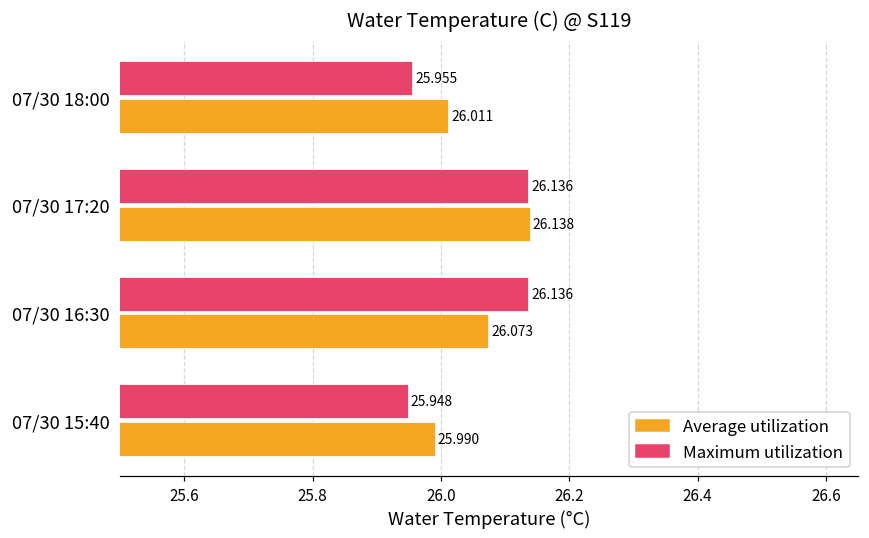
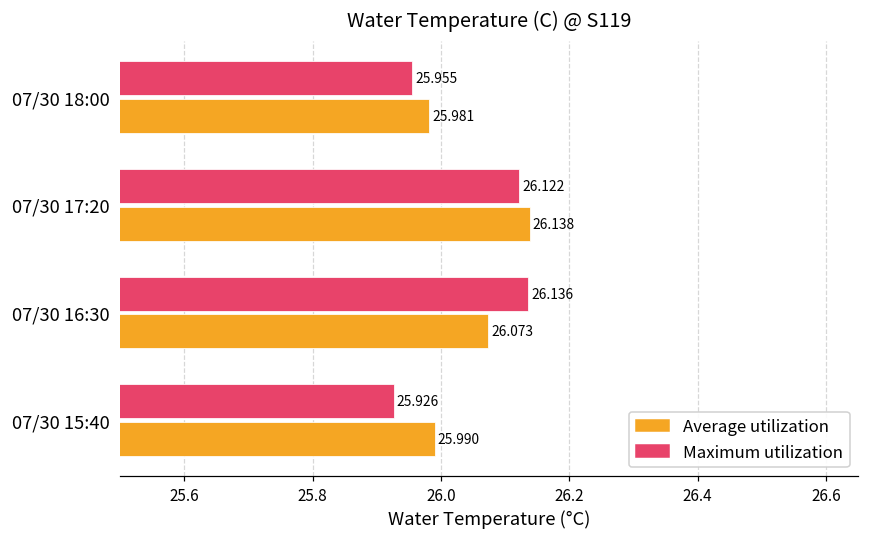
Average utilization, 07/30 18:00: 26.011 -> 25.981
Maximum utilization, 07/30 17:20: 26.136 -> 26.122
Maximum utilization, 07/30 15:40: 25.948 -> 25.926
